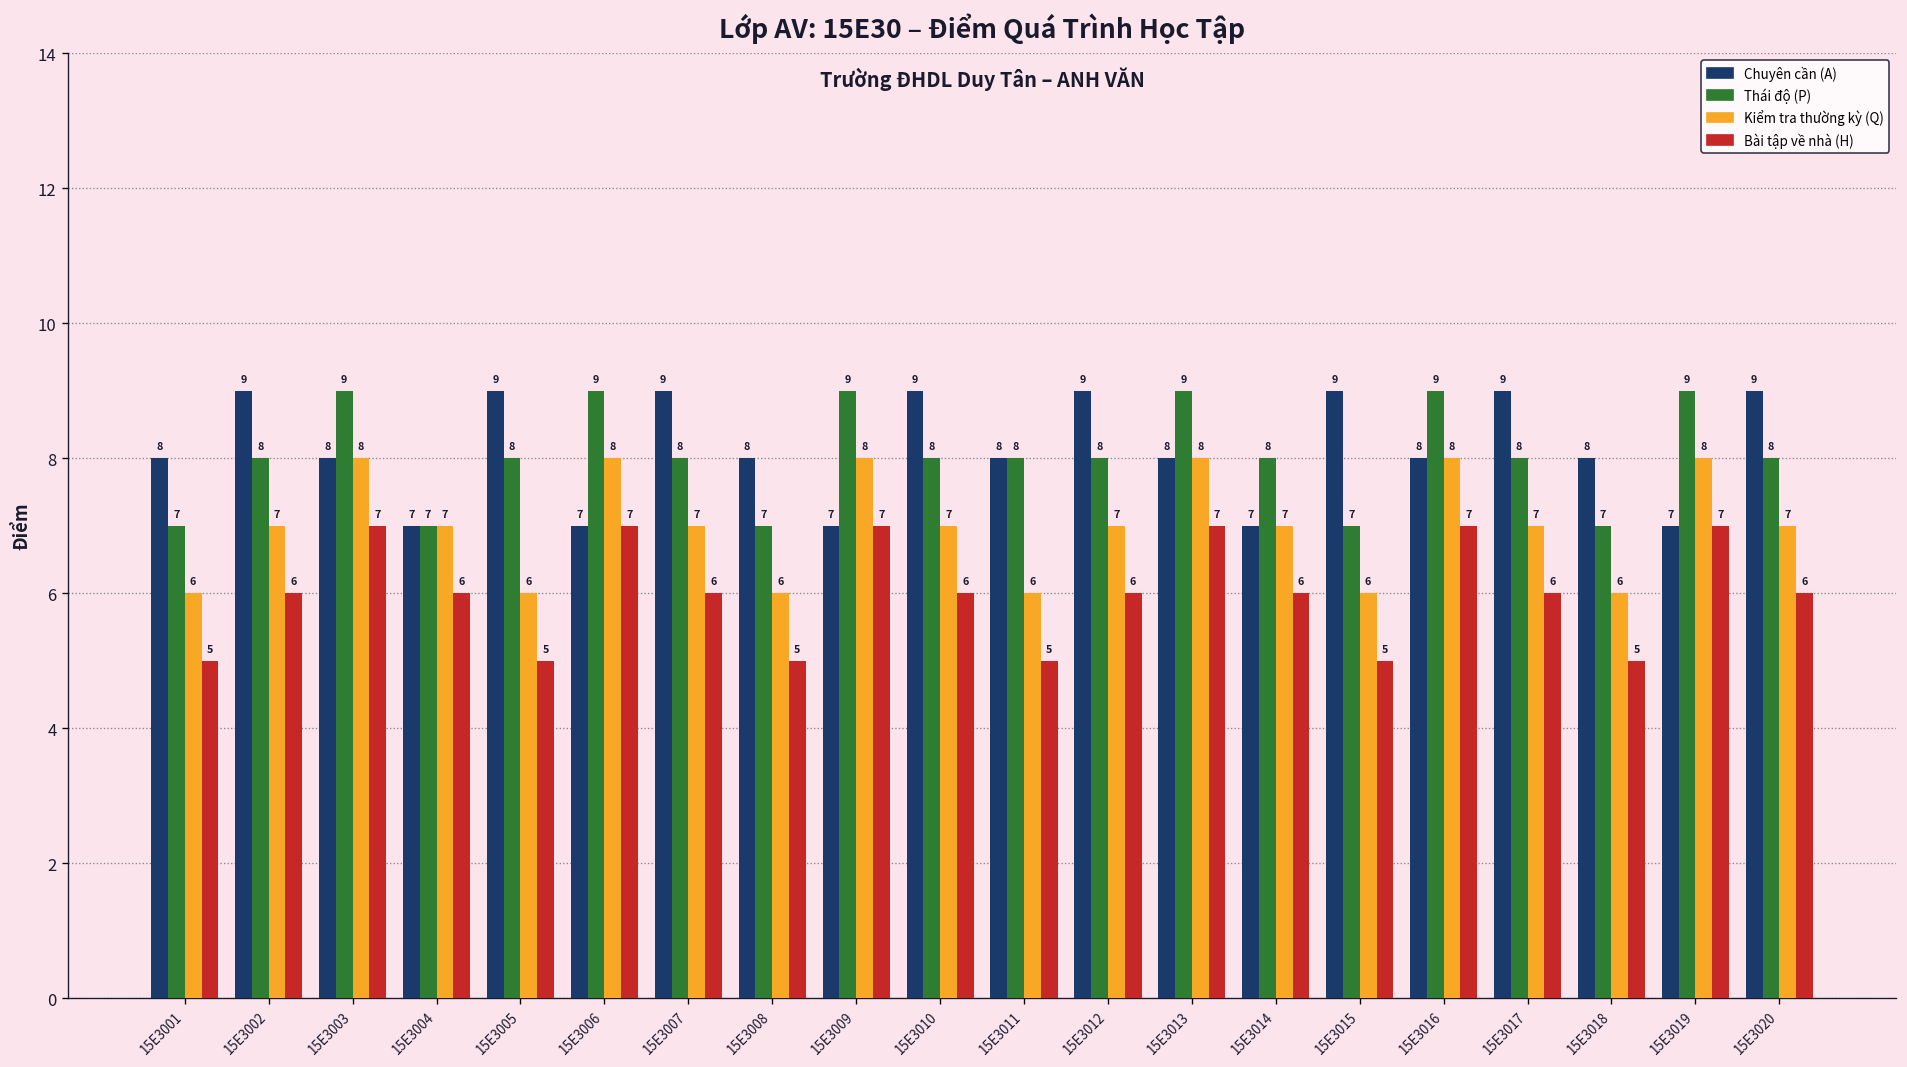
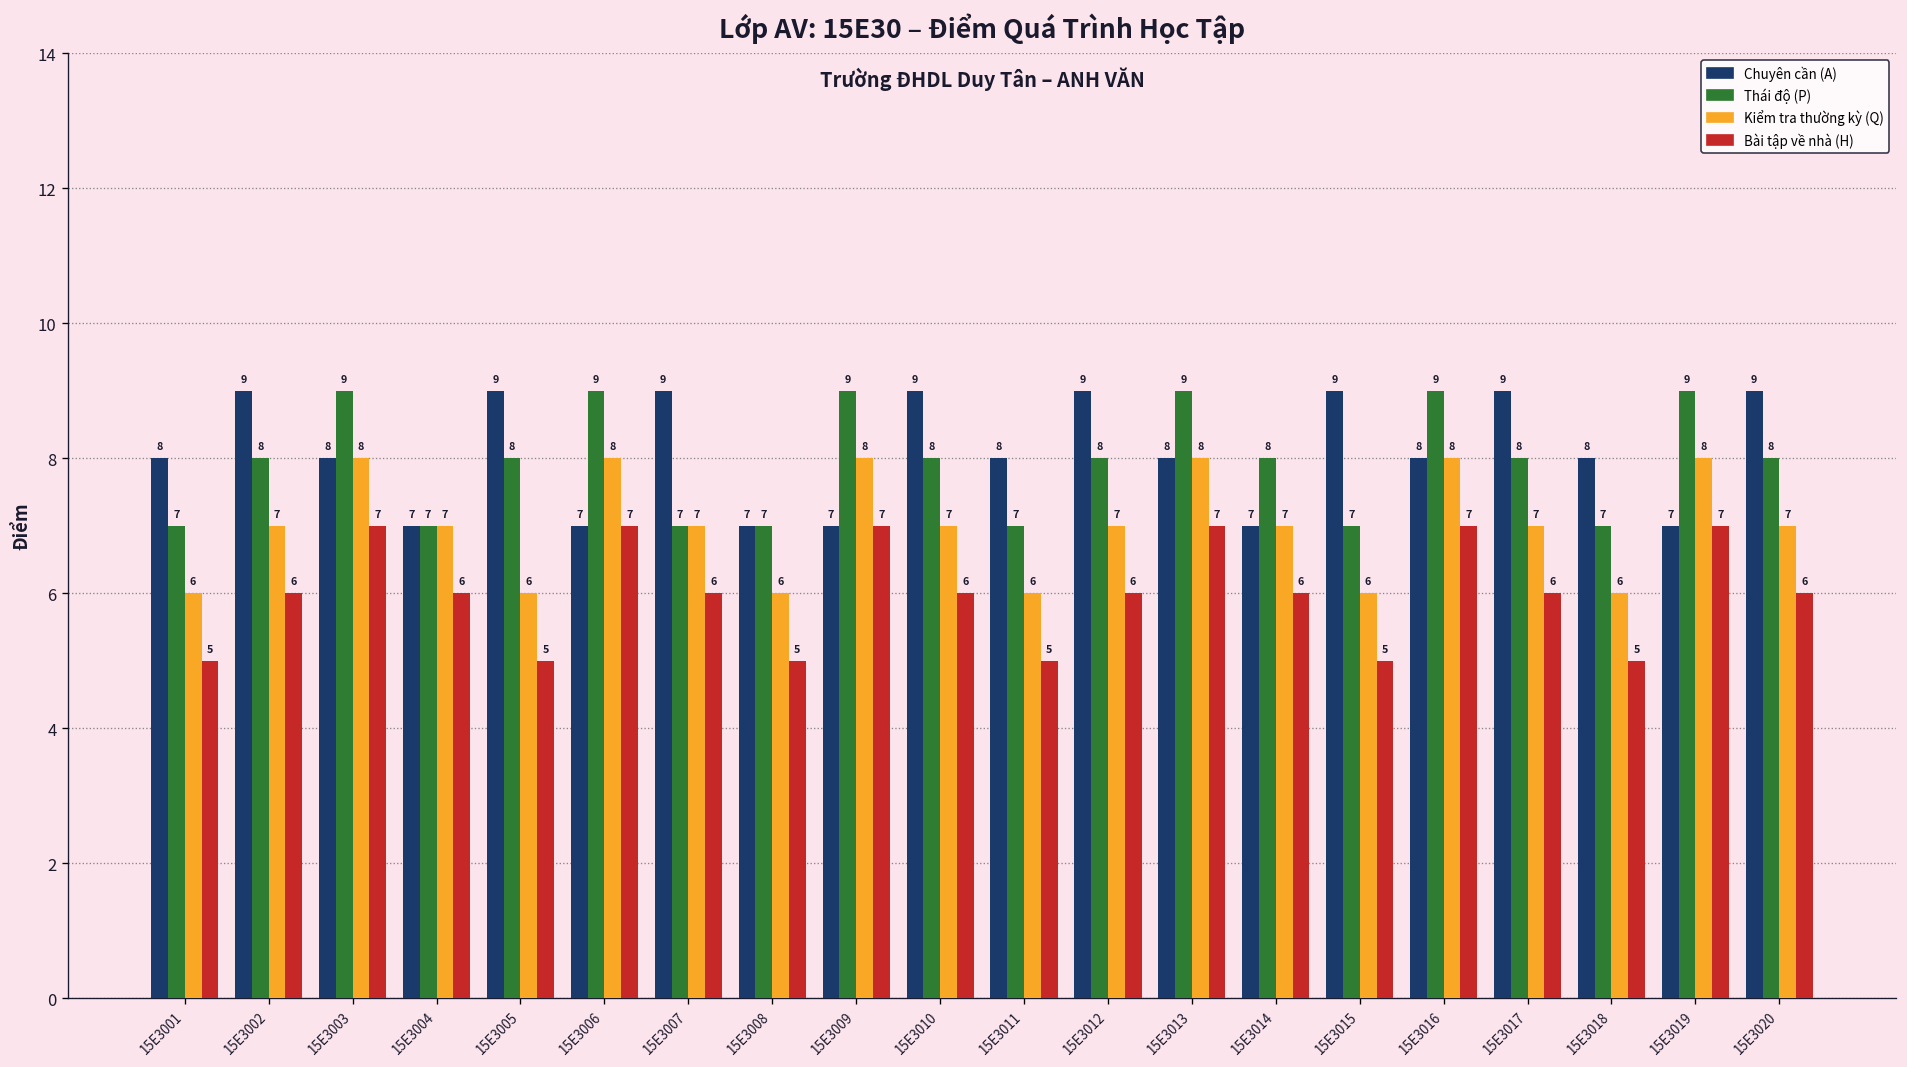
Thái độ (P), 15E3007: 8 -> 7
Chuyên cần (A), 15E3008: 8 -> 7
Thái độ (P), 15E3011: 8 -> 7
